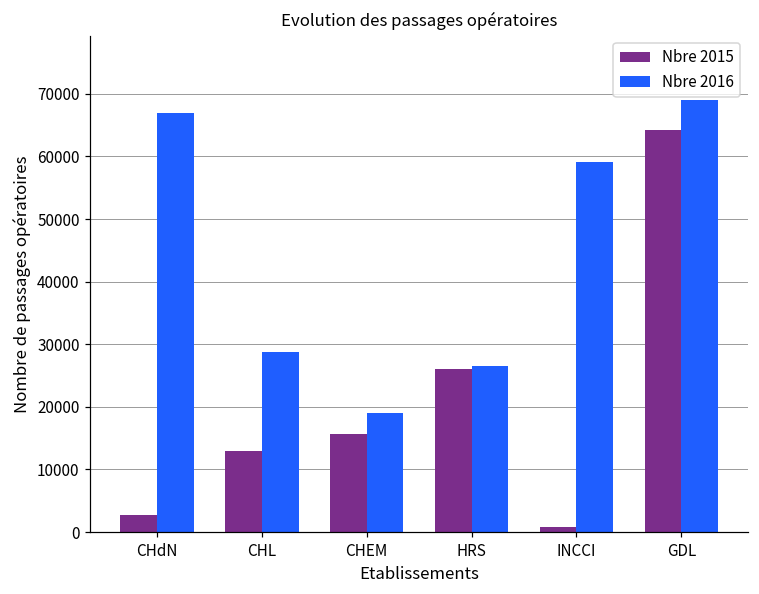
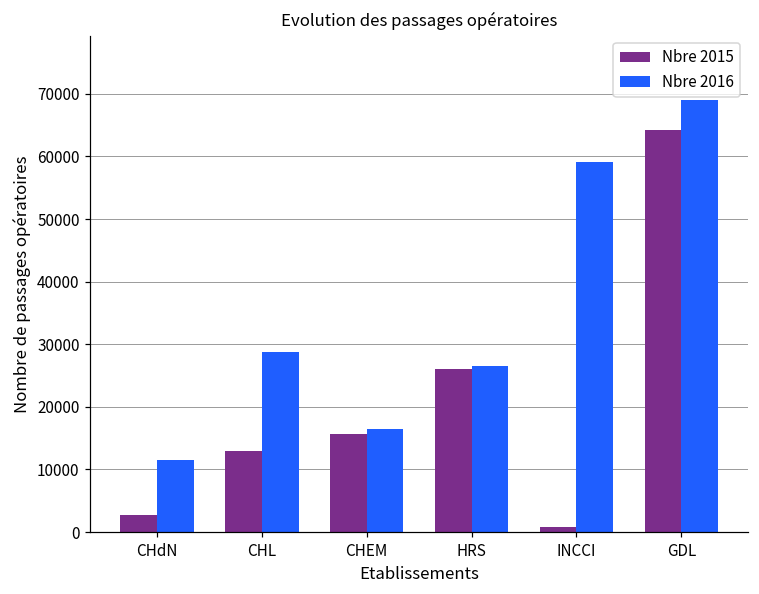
Nbre 2016, CHdN: 67000 -> 11000
Nbre 2016, CHEM: 19000 -> 16000
